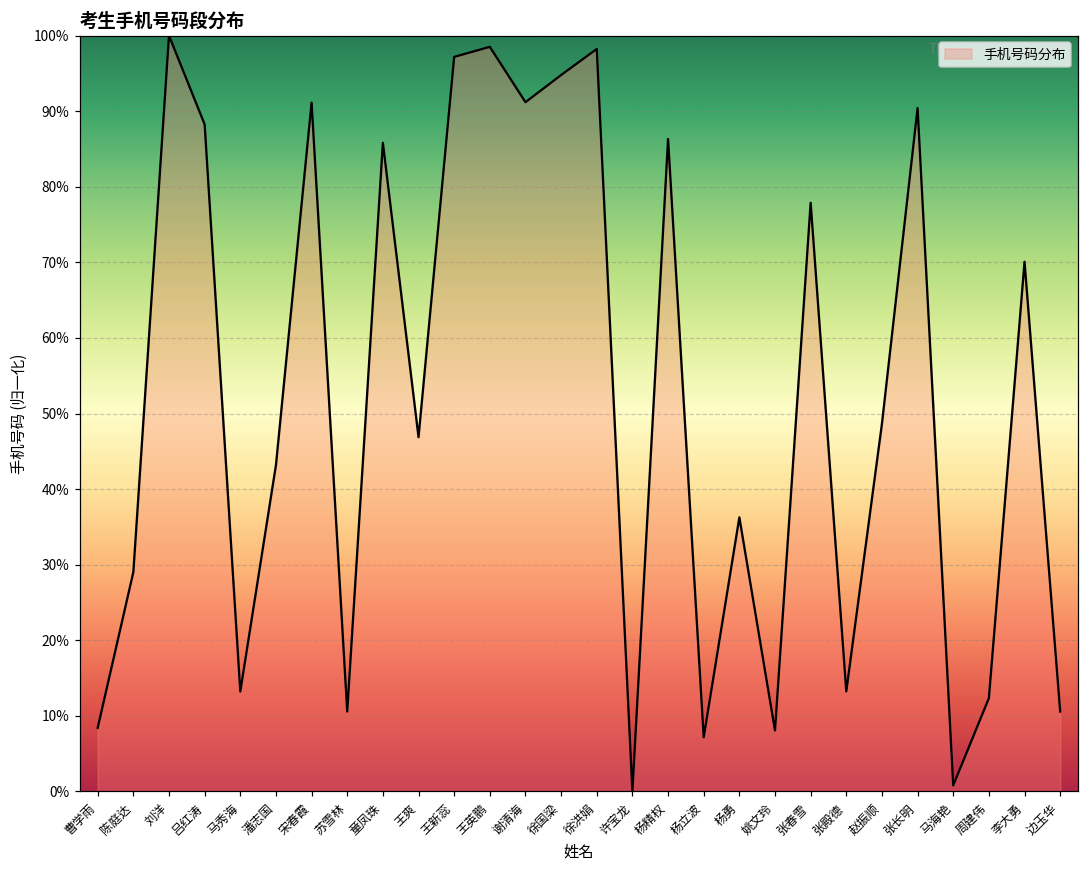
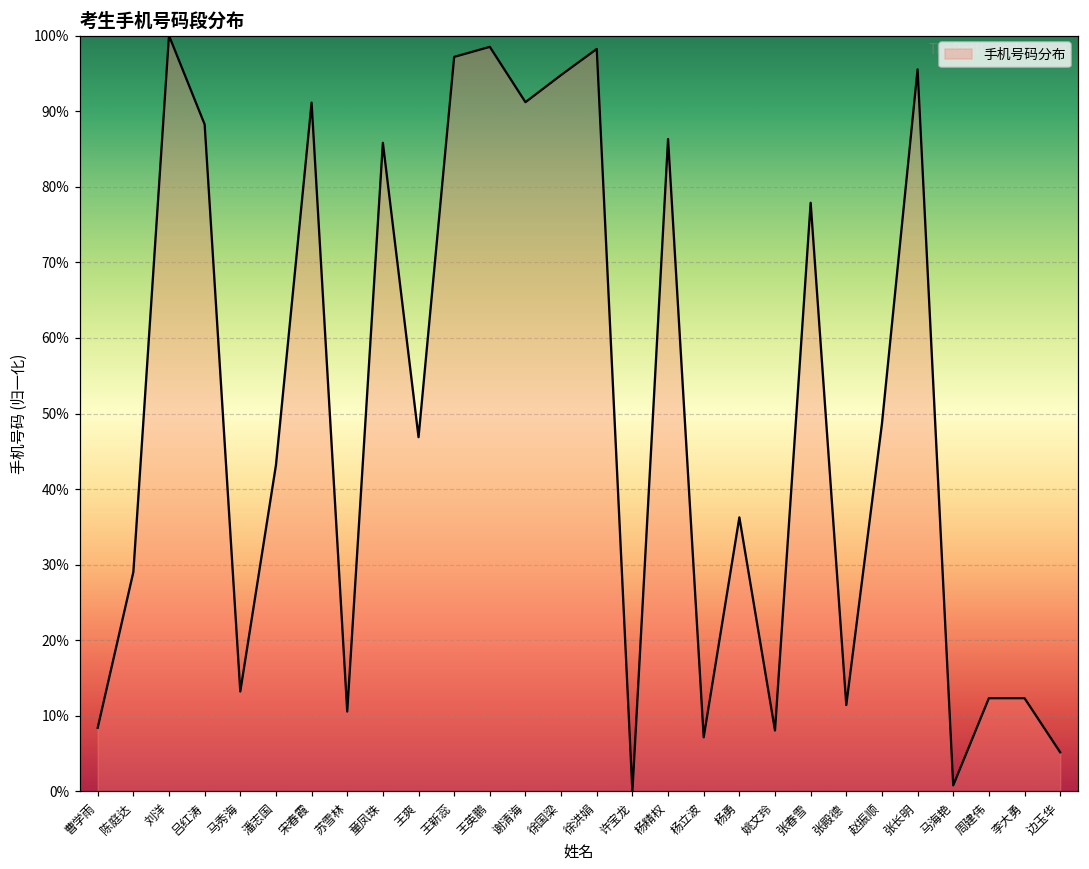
张殿德: 13% -> 11%
张长明: 90% -> 96%
李大勇: 70% -> 12%
边玉华: 11% -> 5%
